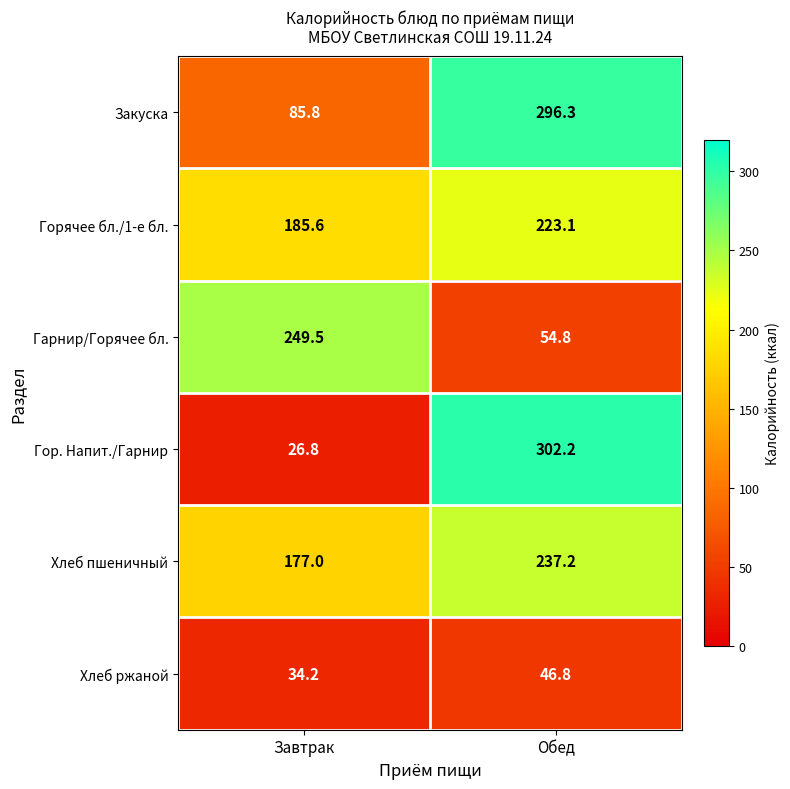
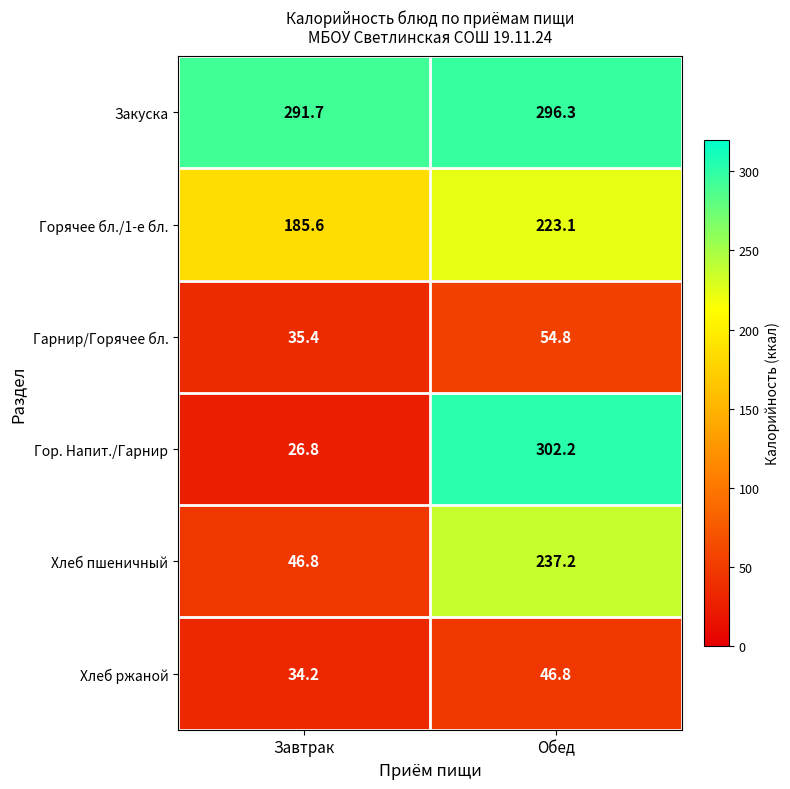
Закуска, Завтрак: 85.8 -> 291.7
Гарнир/Горячее бл., Завтрак: 249.5 -> 35.4
Хлеб пшеничный, Завтрак: 177.0 -> 46.8
